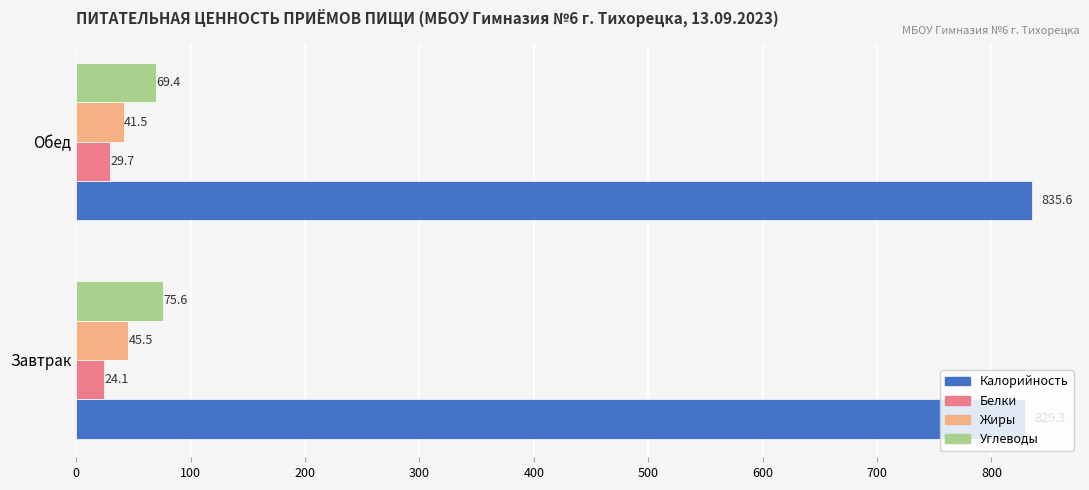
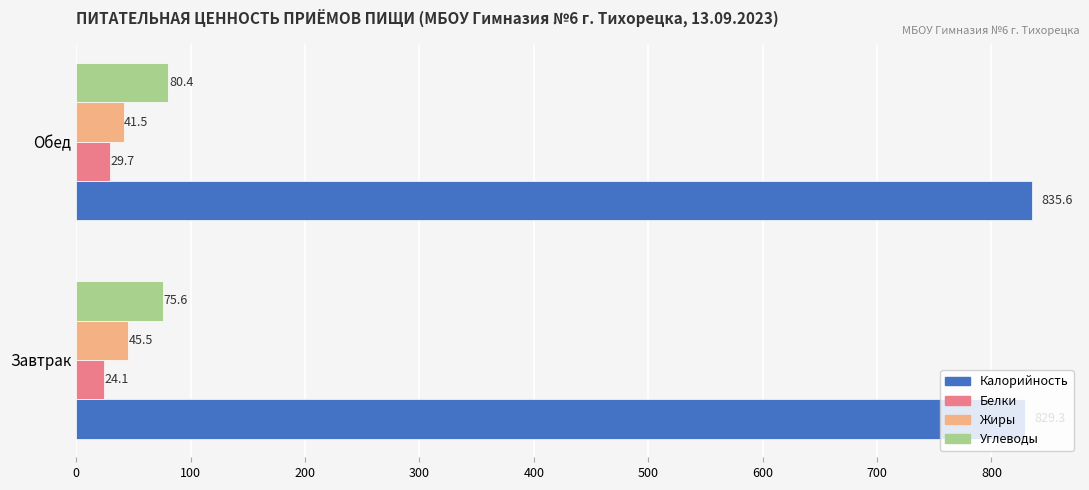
Углеводы, Обед: 69.4 -> 80.4
